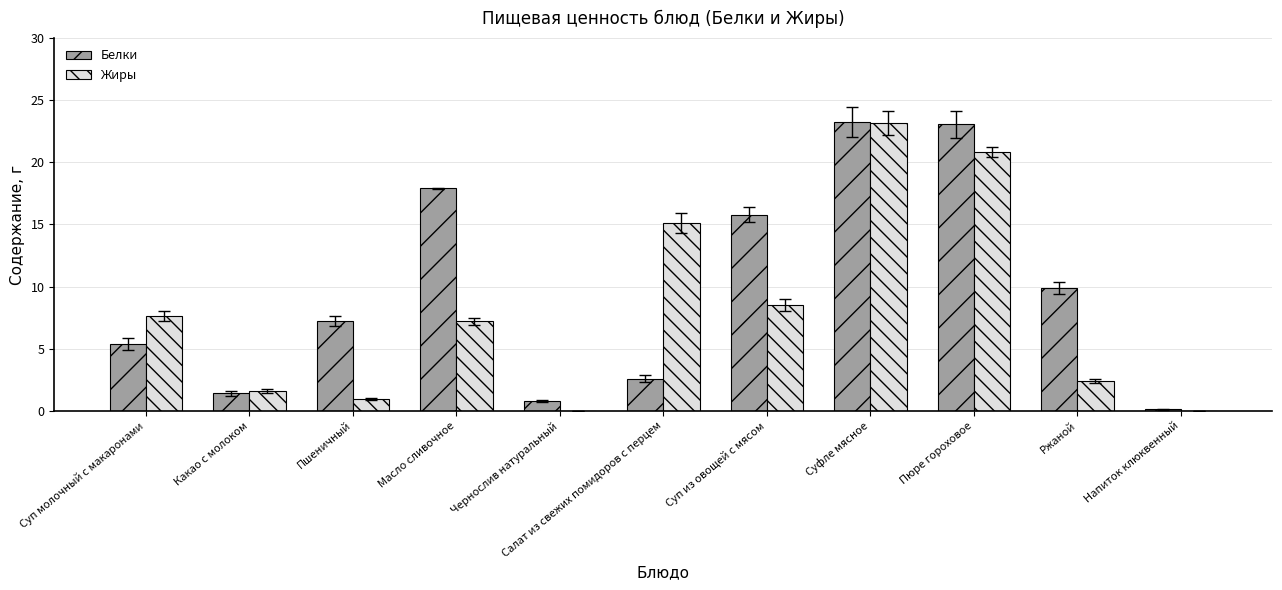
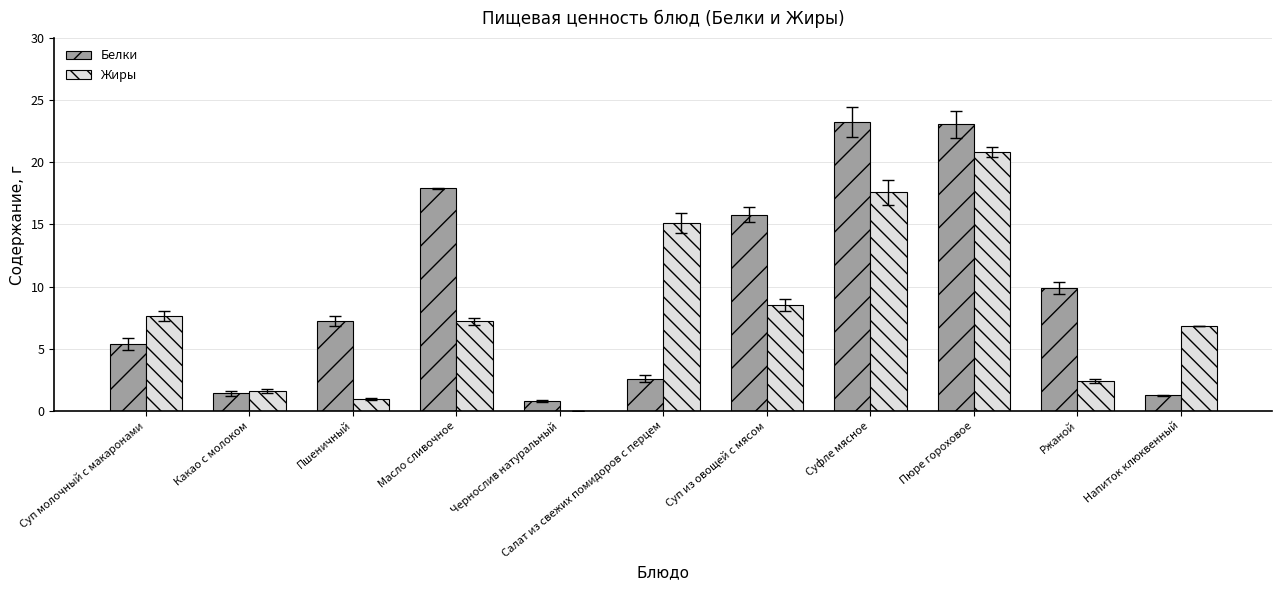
Жиры, Суфле мясное: 23.2 -> 17.6
Белки, Напиток клюквенный: 0.1 -> 1.3
Жиры, Напиток клюквенный: 0.0 -> 6.8
